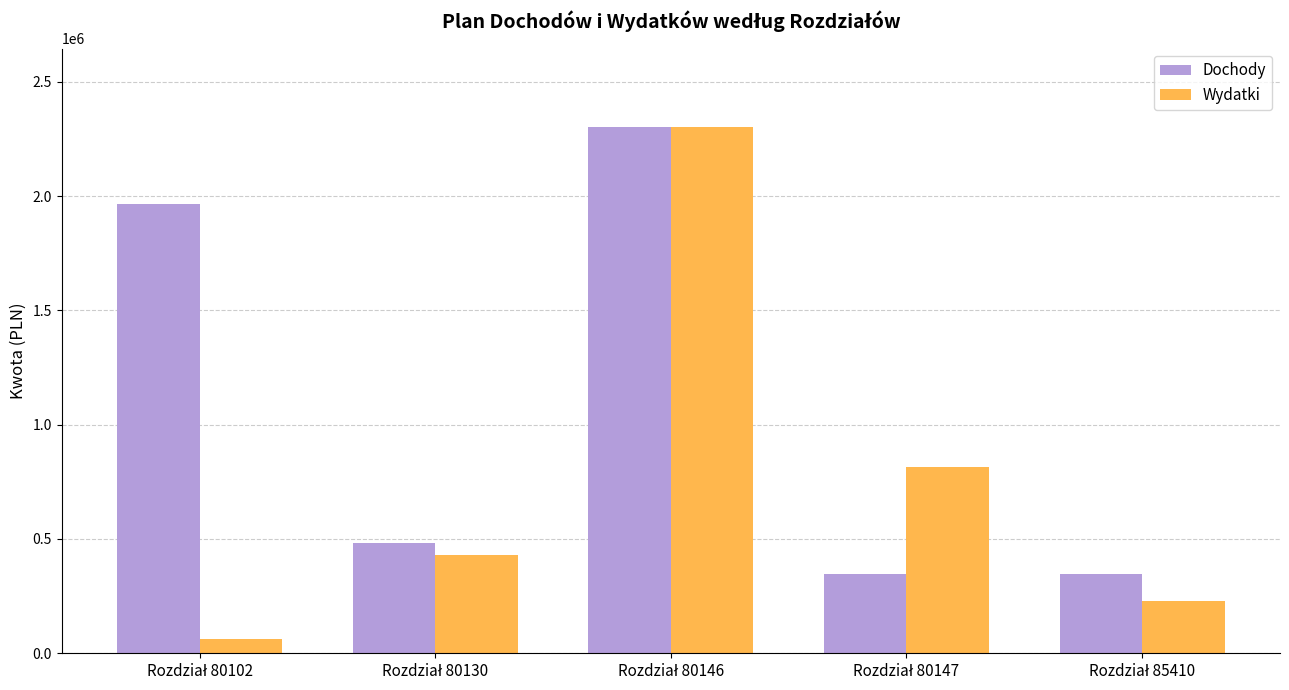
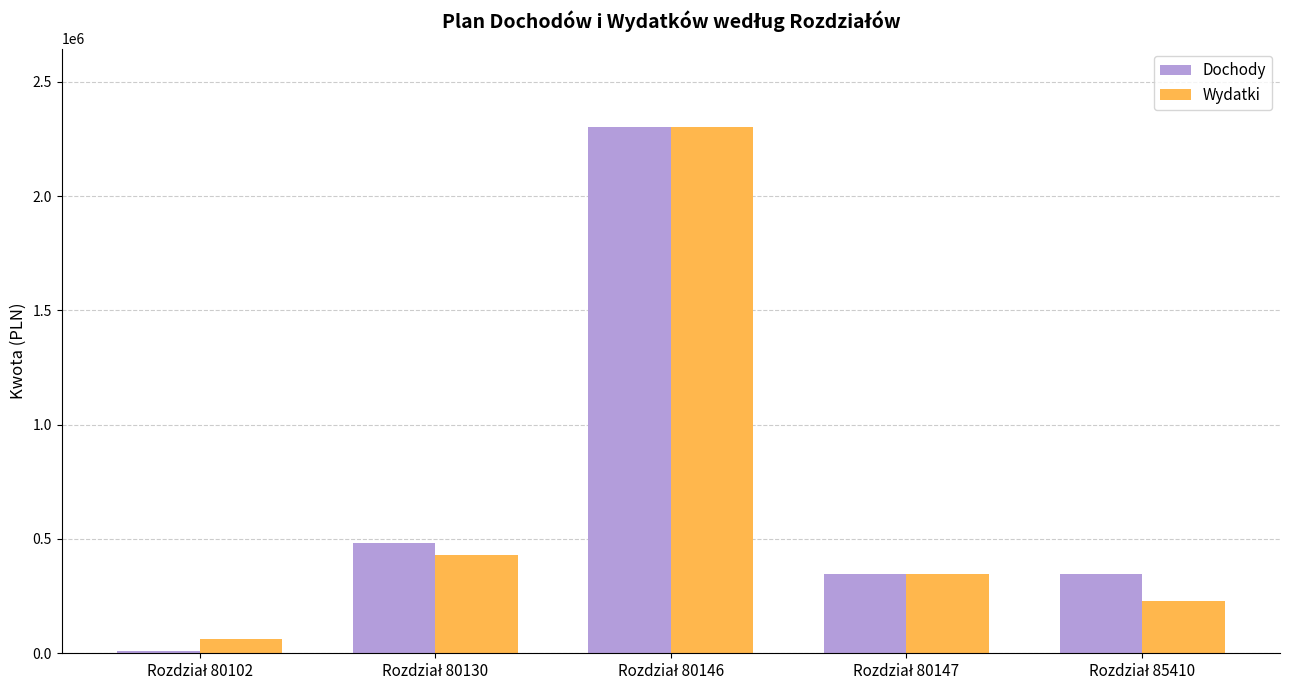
Dochody, Rozdział 80102: 1960000 -> 10000
Wydatki, Rozdział 80147: 820000 -> 350000
